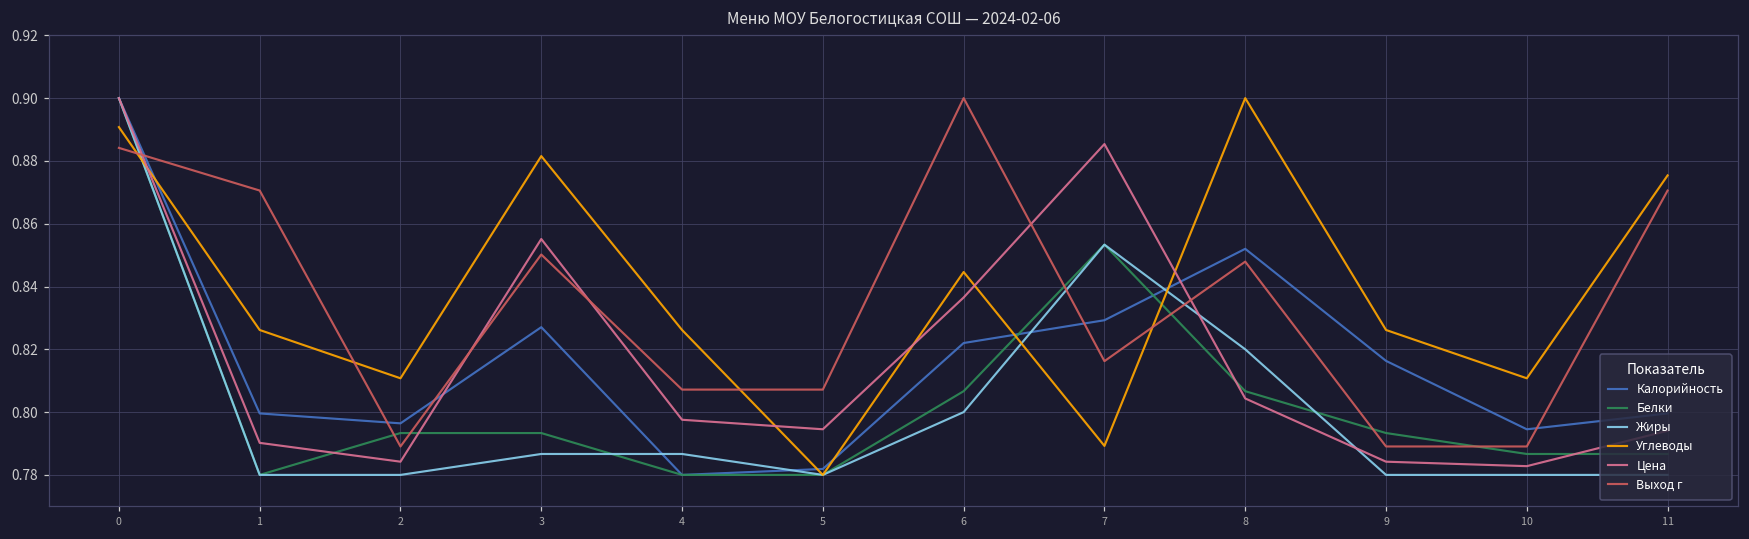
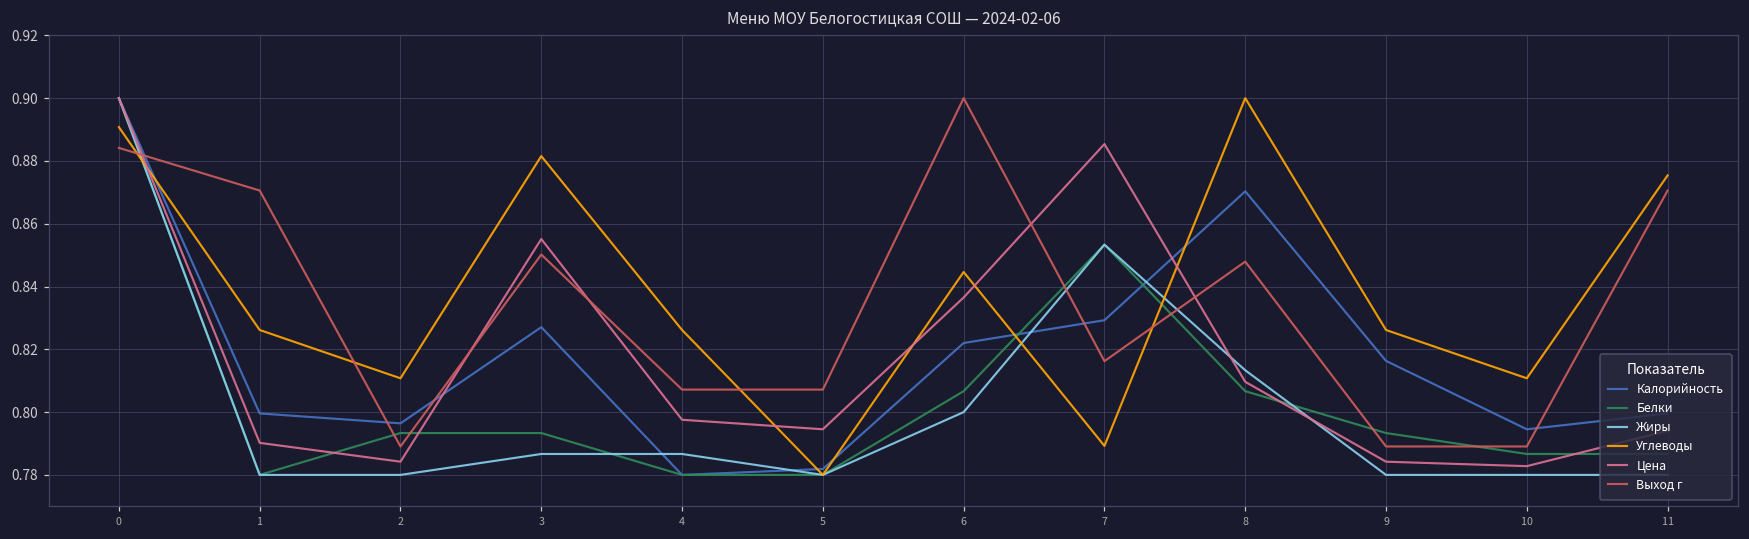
Калорийность, 8: 0.852 -> 0.870
Жиры, 8: 0.820 -> 0.813
Цена, 8: 0.804 -> 0.810
